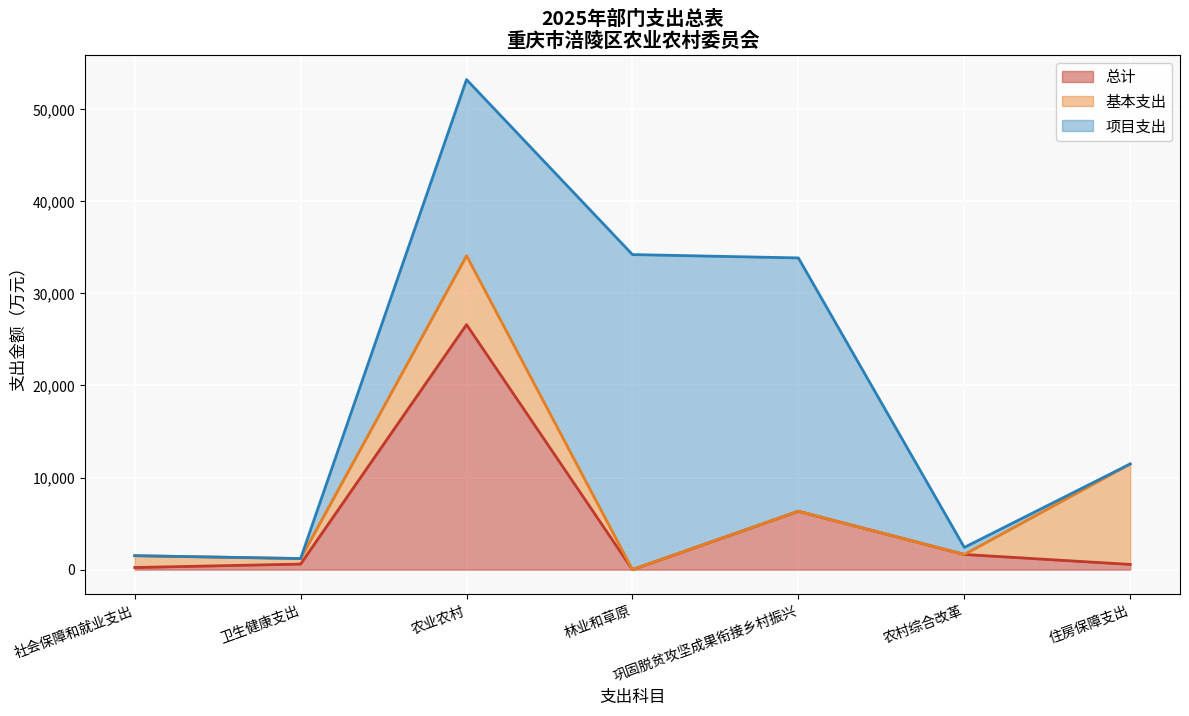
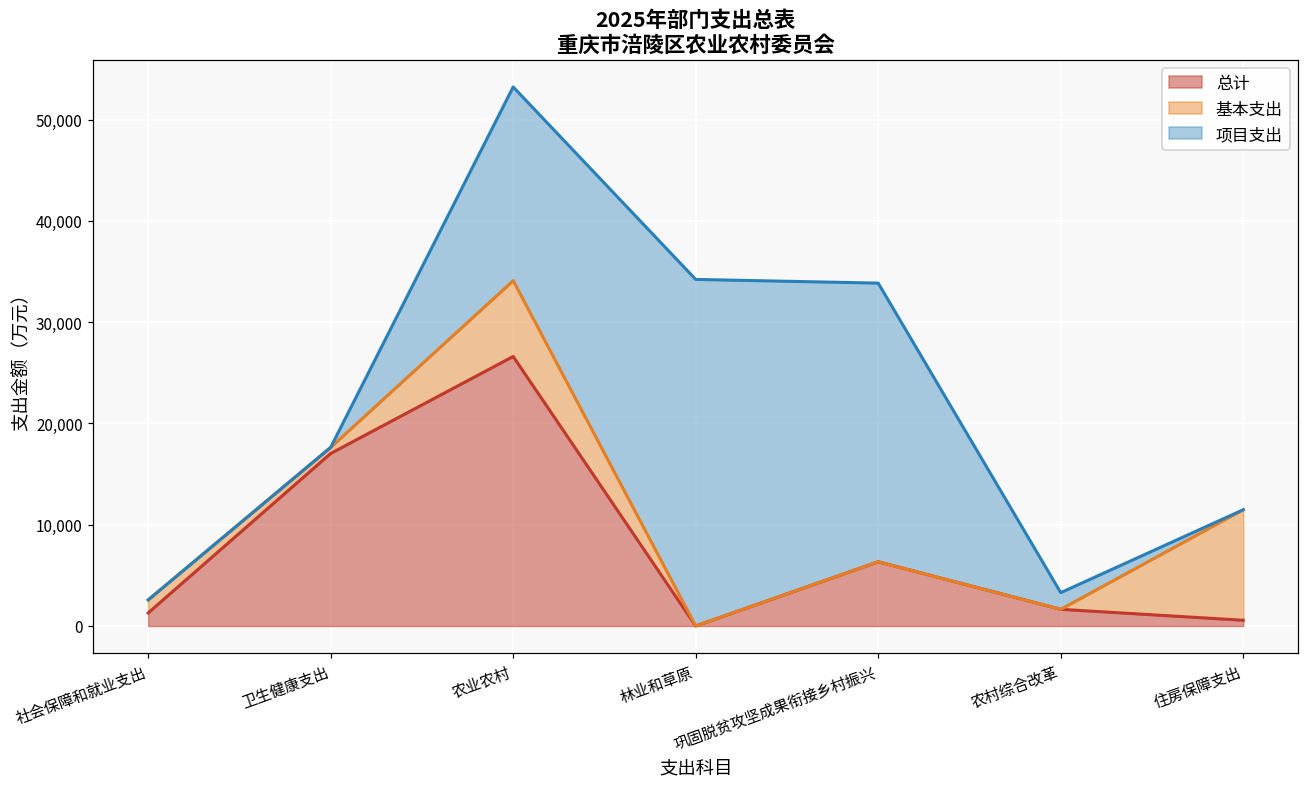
总计, 社会保障和就业支出: 0 -> 1,000
总计, 卫生健康支出: 1,000 -> 17,000
项目支出, 农村综合改革: 1,000 -> 2,000
